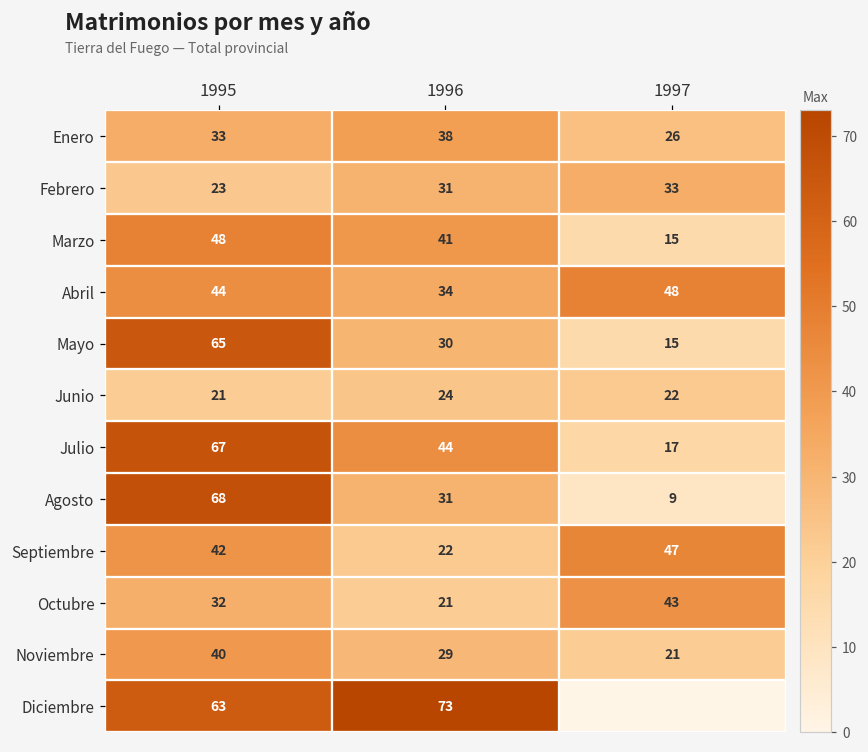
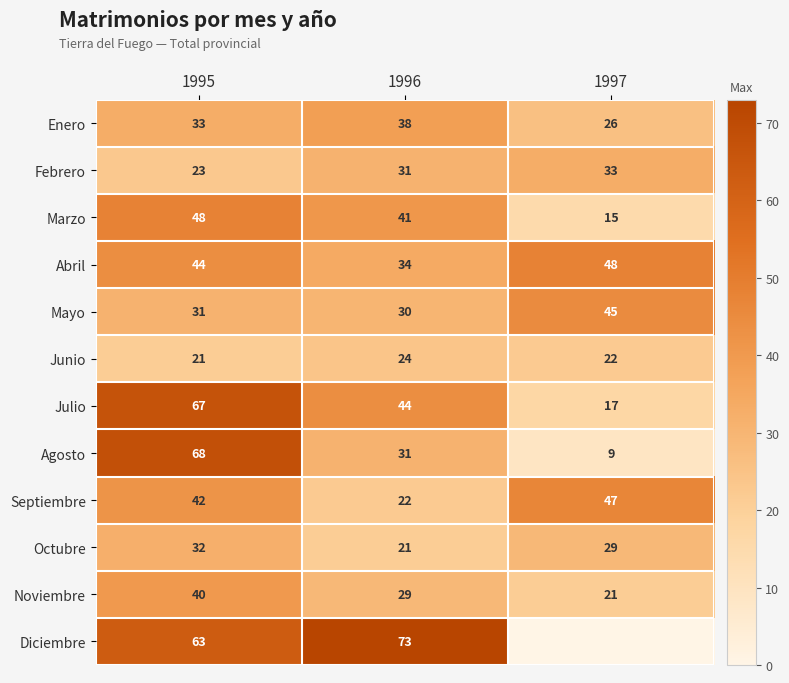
Mayo, 1995: 65 -> 31
Mayo, 1997: 15 -> 45
Octubre, 1997: 43 -> 29
